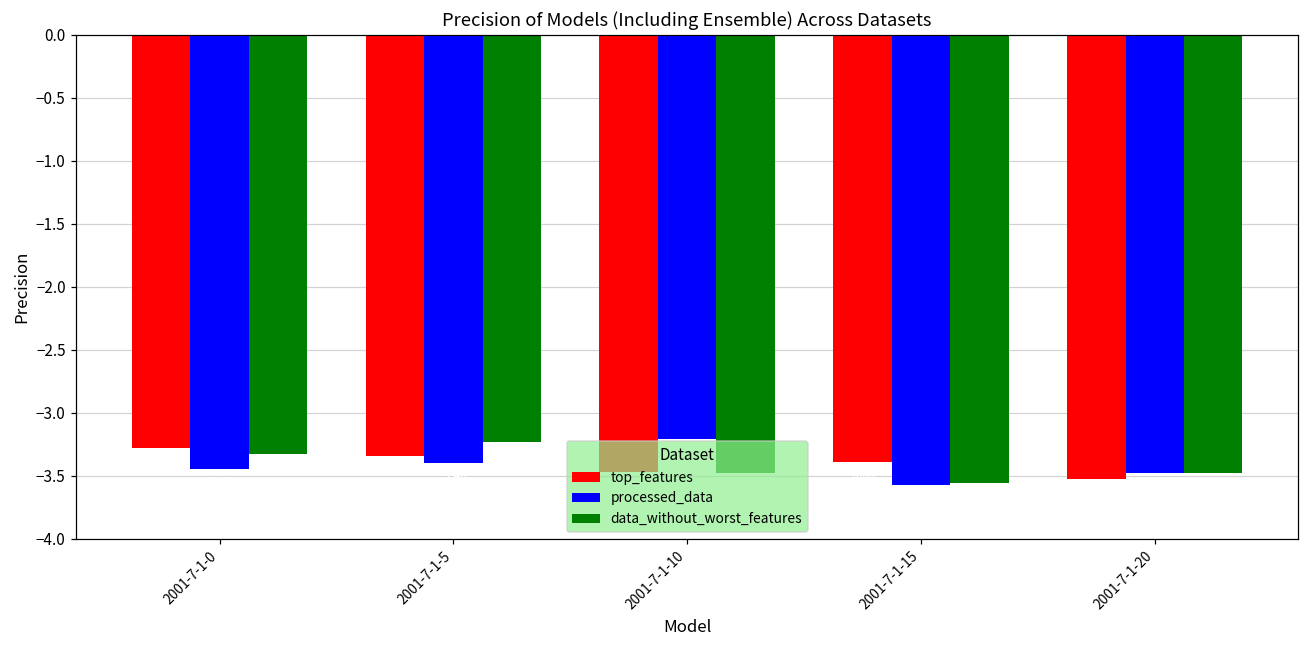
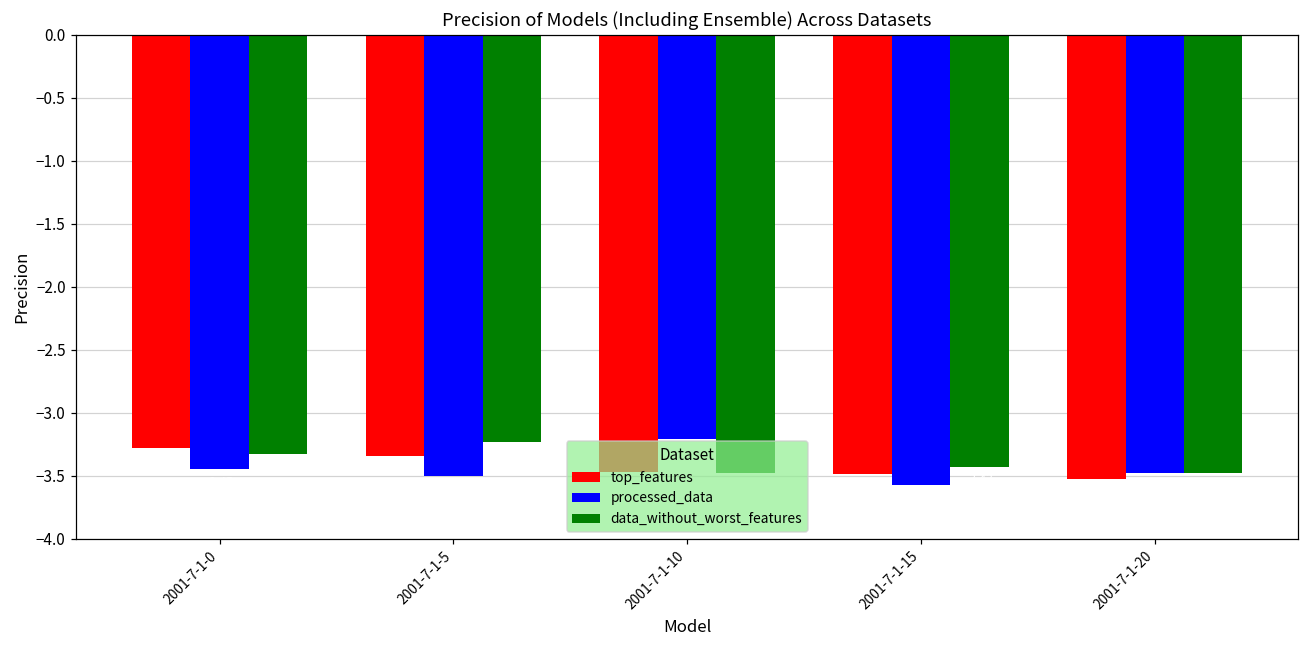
processed_data, 2001-7-1-5: -3.4 -> -3.5
top_features, 2001-7-1-15: -3.39 -> -3.49
data_without_worst_features, 2001-7-1-15: -3.56 -> -3.43
